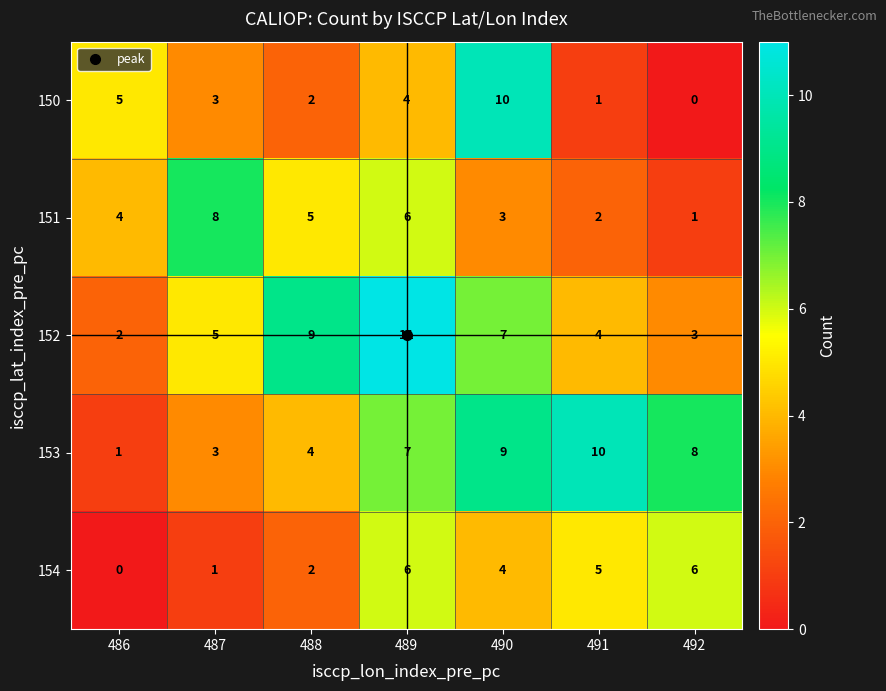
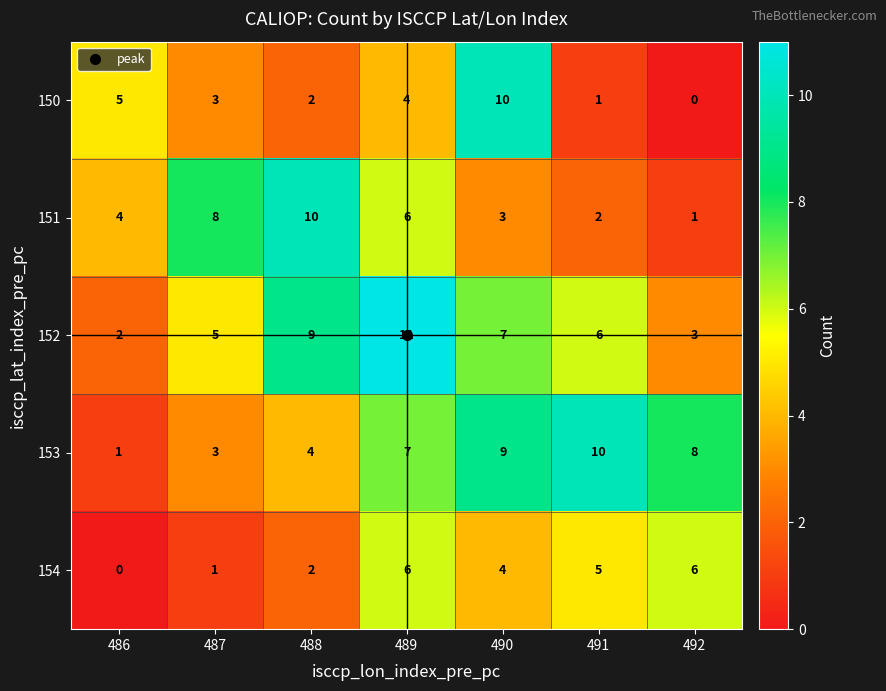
151, 488: 5 -> 10
152, 491: 4 -> 6
